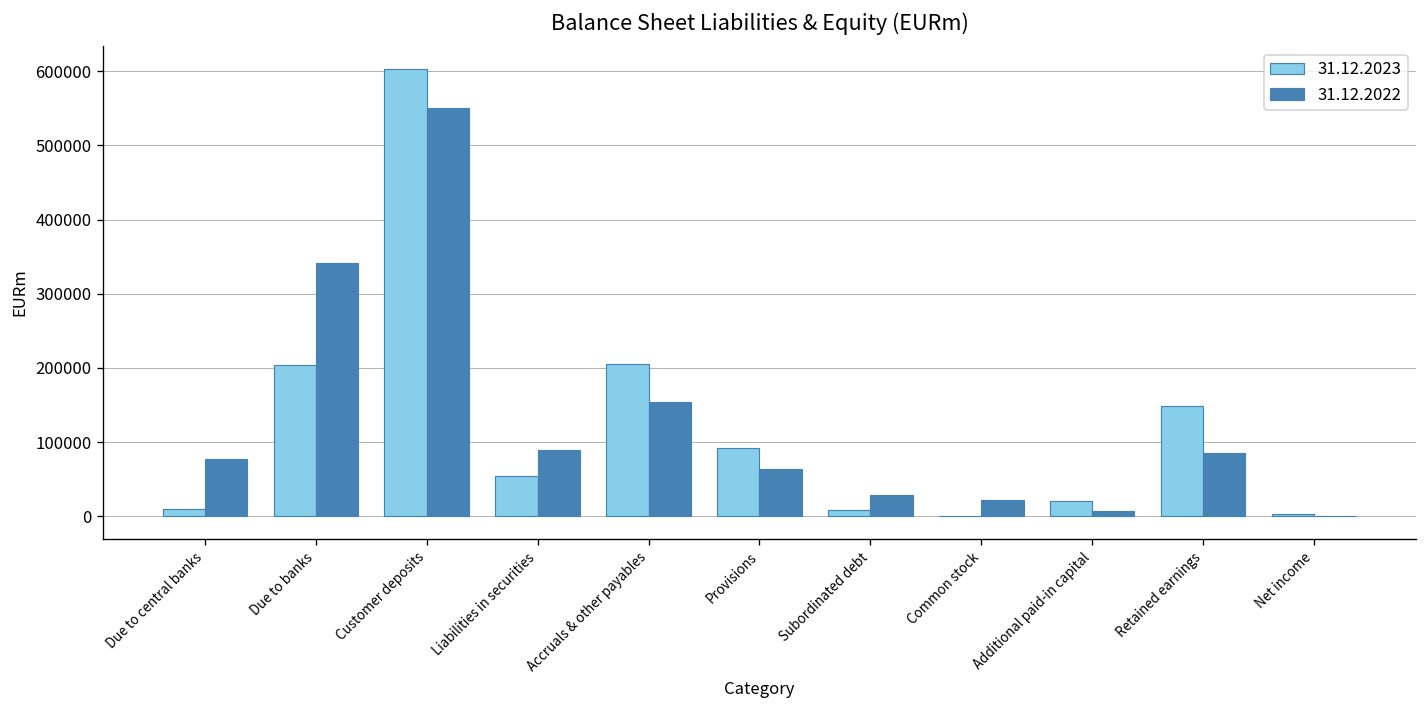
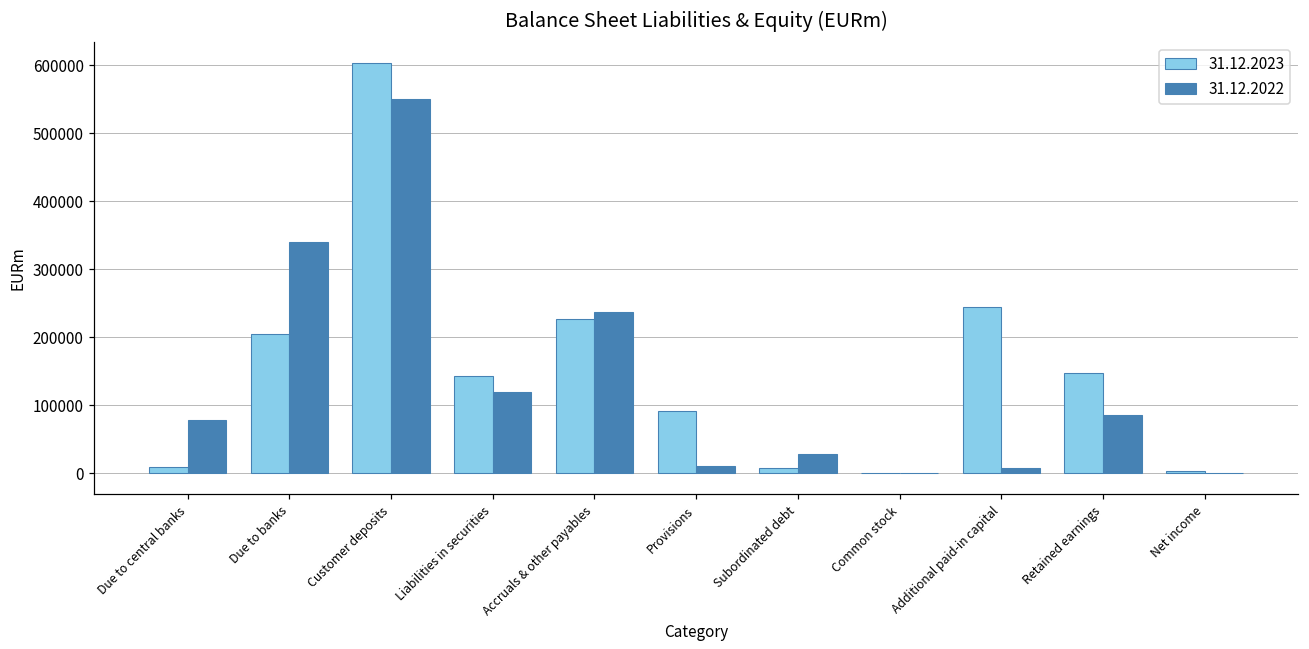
31.12.2023, Liabilities in securities: 50000 -> 140000
31.12.2022, Liabilities in securities: 90000 -> 120000
31.12.2023, Accruals & other payables: 200000 -> 230000
31.12.2022, Accruals & other payables: 150000 -> 240000
31.12.2022, Provisions: 60000 -> 10000
31.12.2022, Common stock: 20000 -> 0
31.12.2023, Additional paid-in capital: 20000 -> 240000
